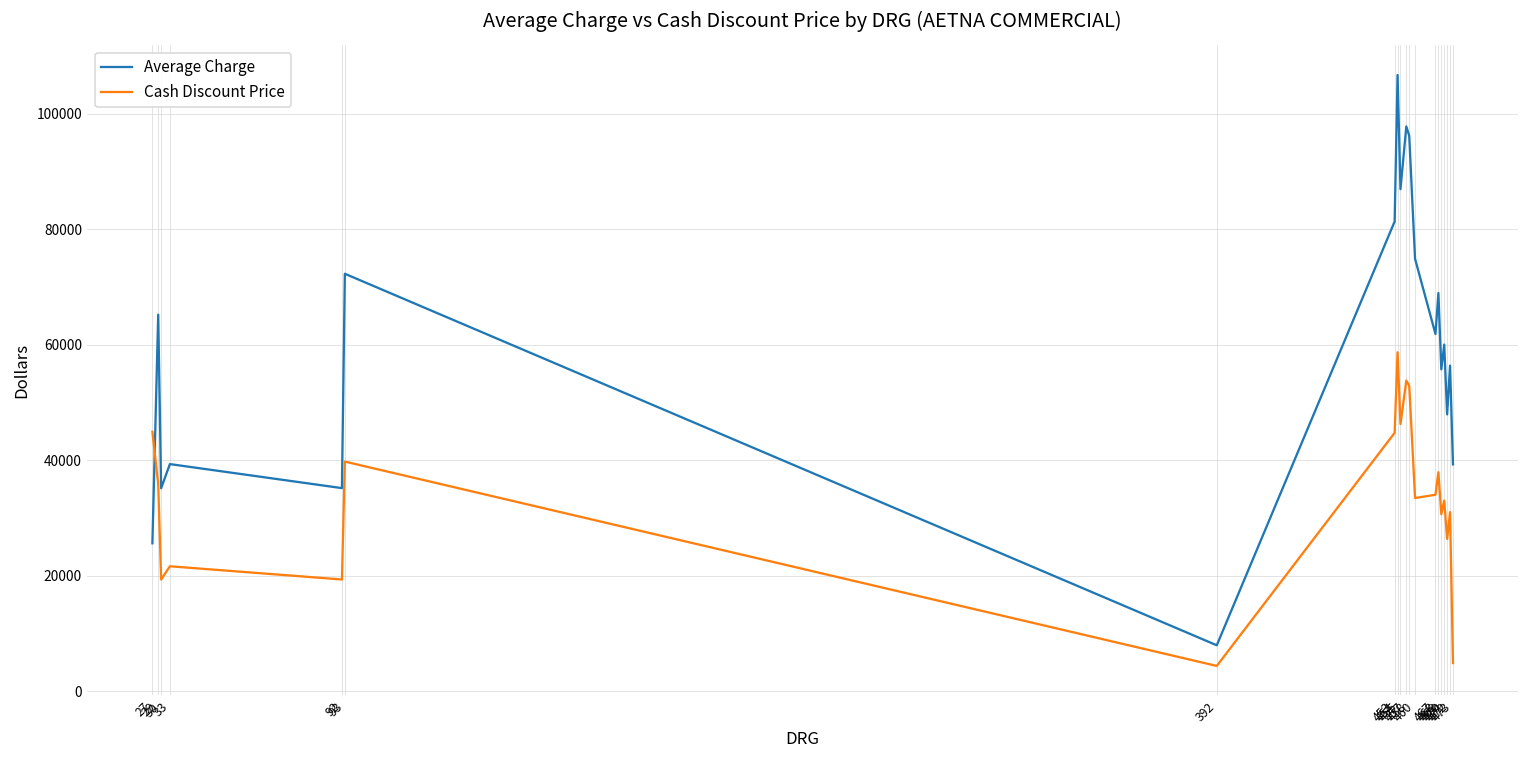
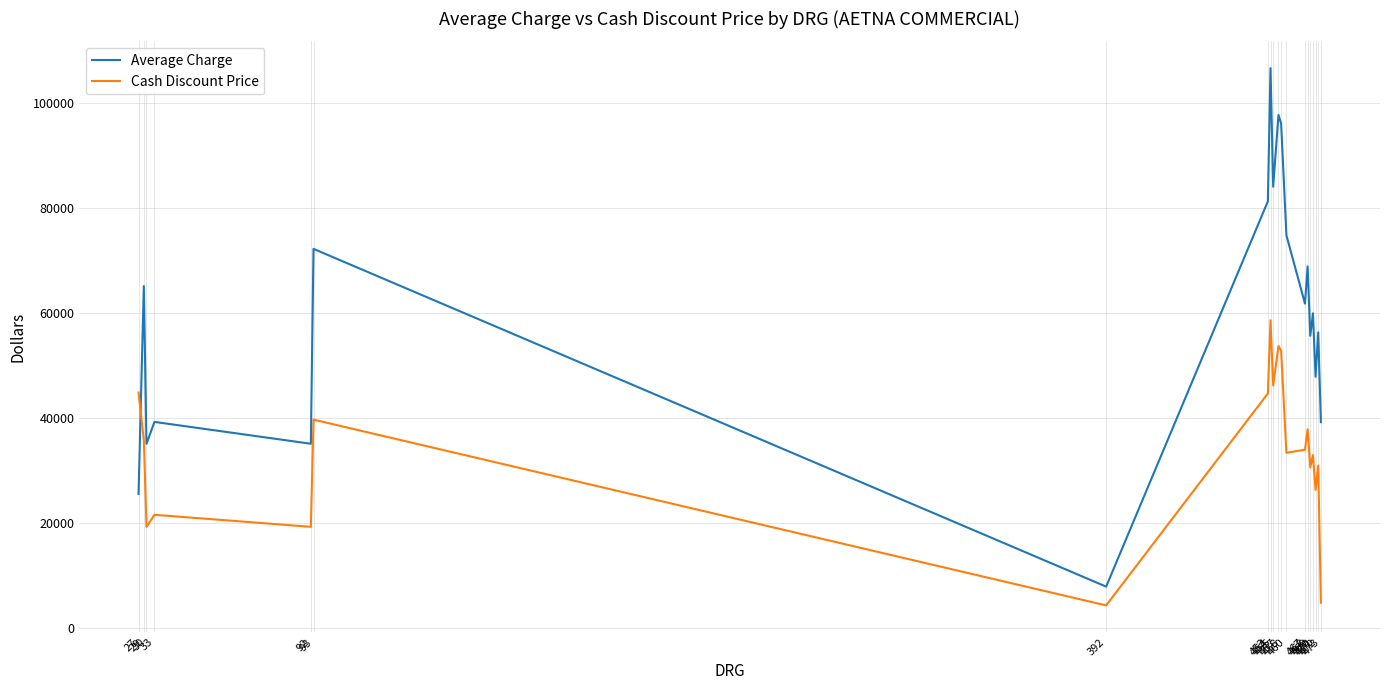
Average Charge, 455: 87000 -> 84000
